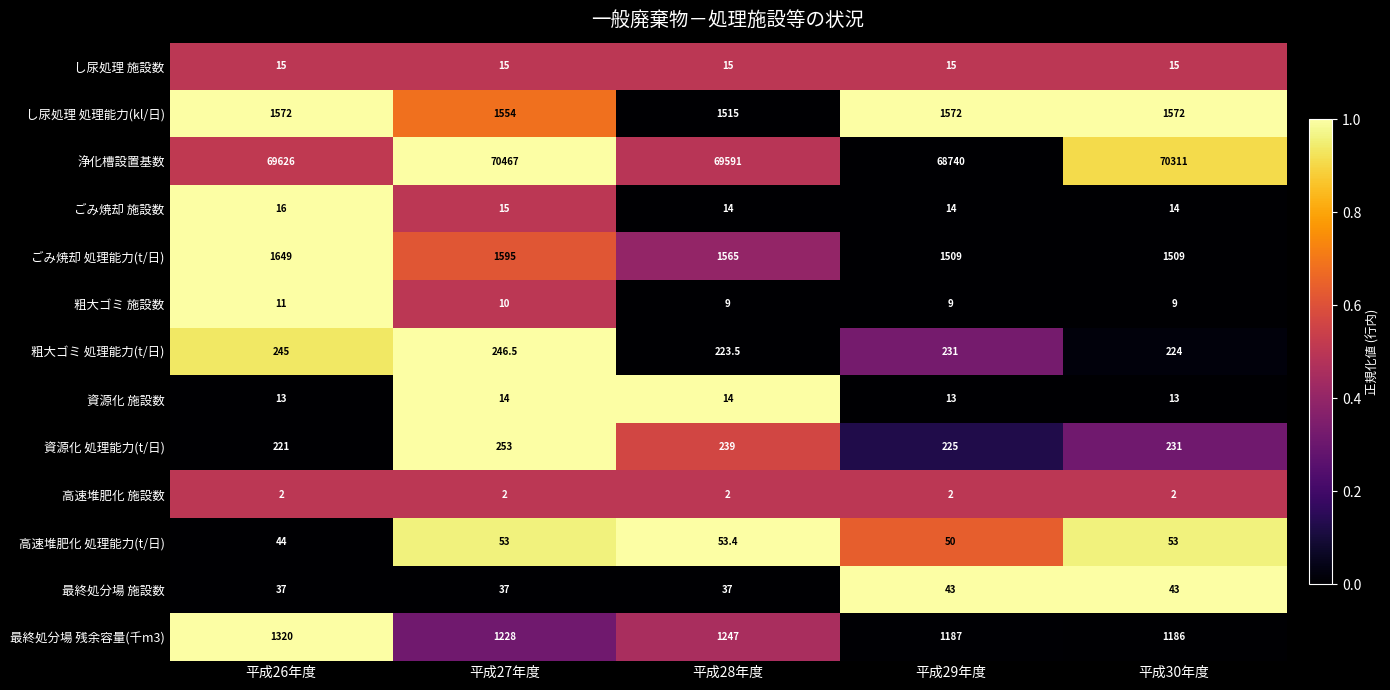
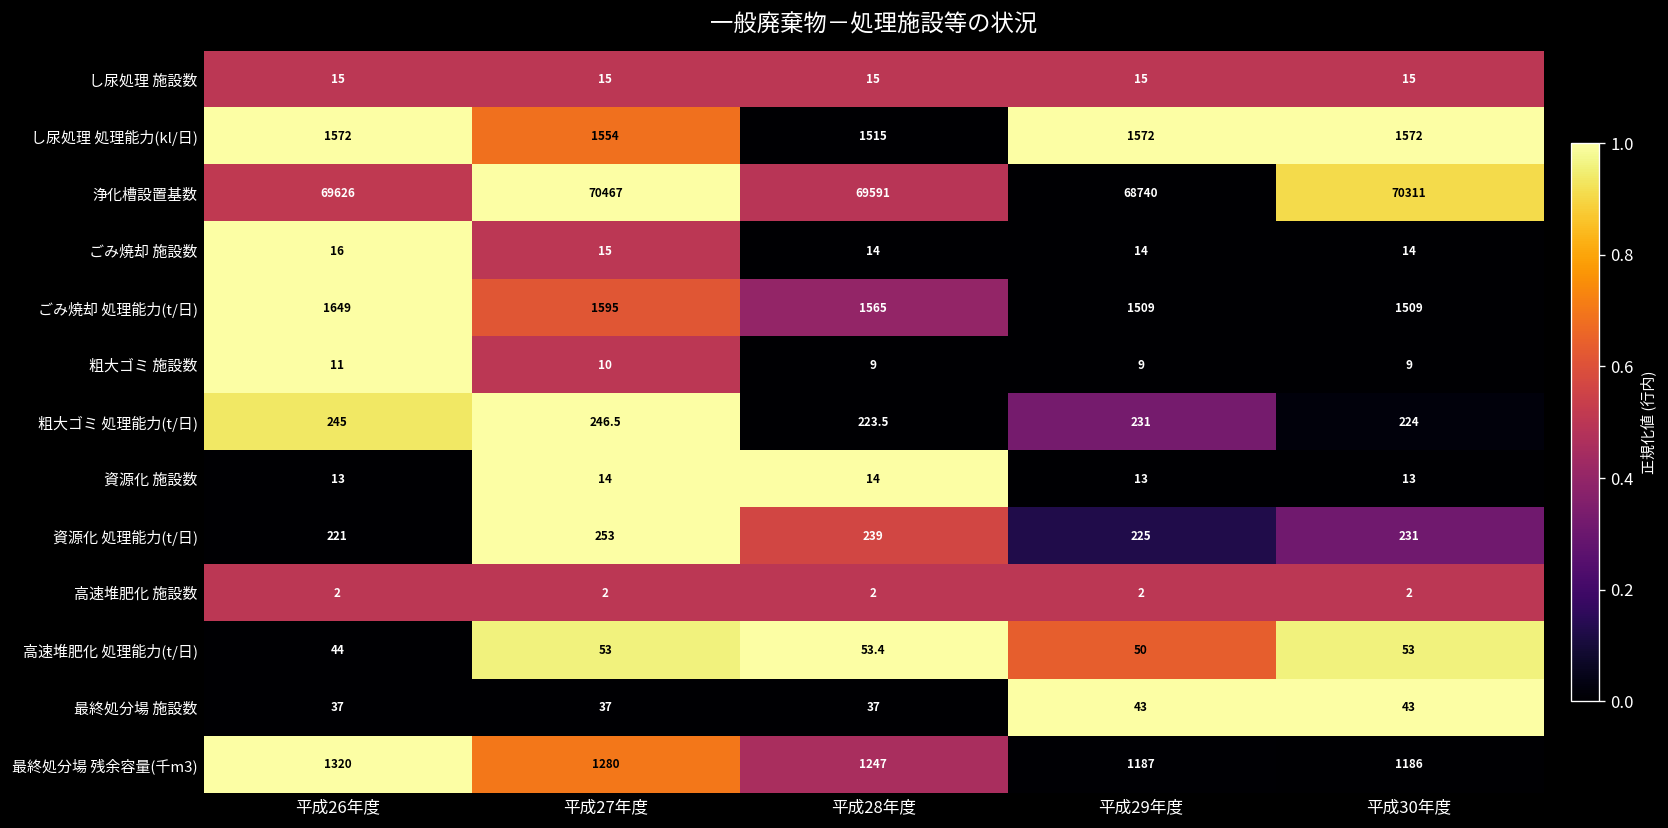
最終処分場 残余容量(千m3), 平成27年度: 1228 -> 1280
